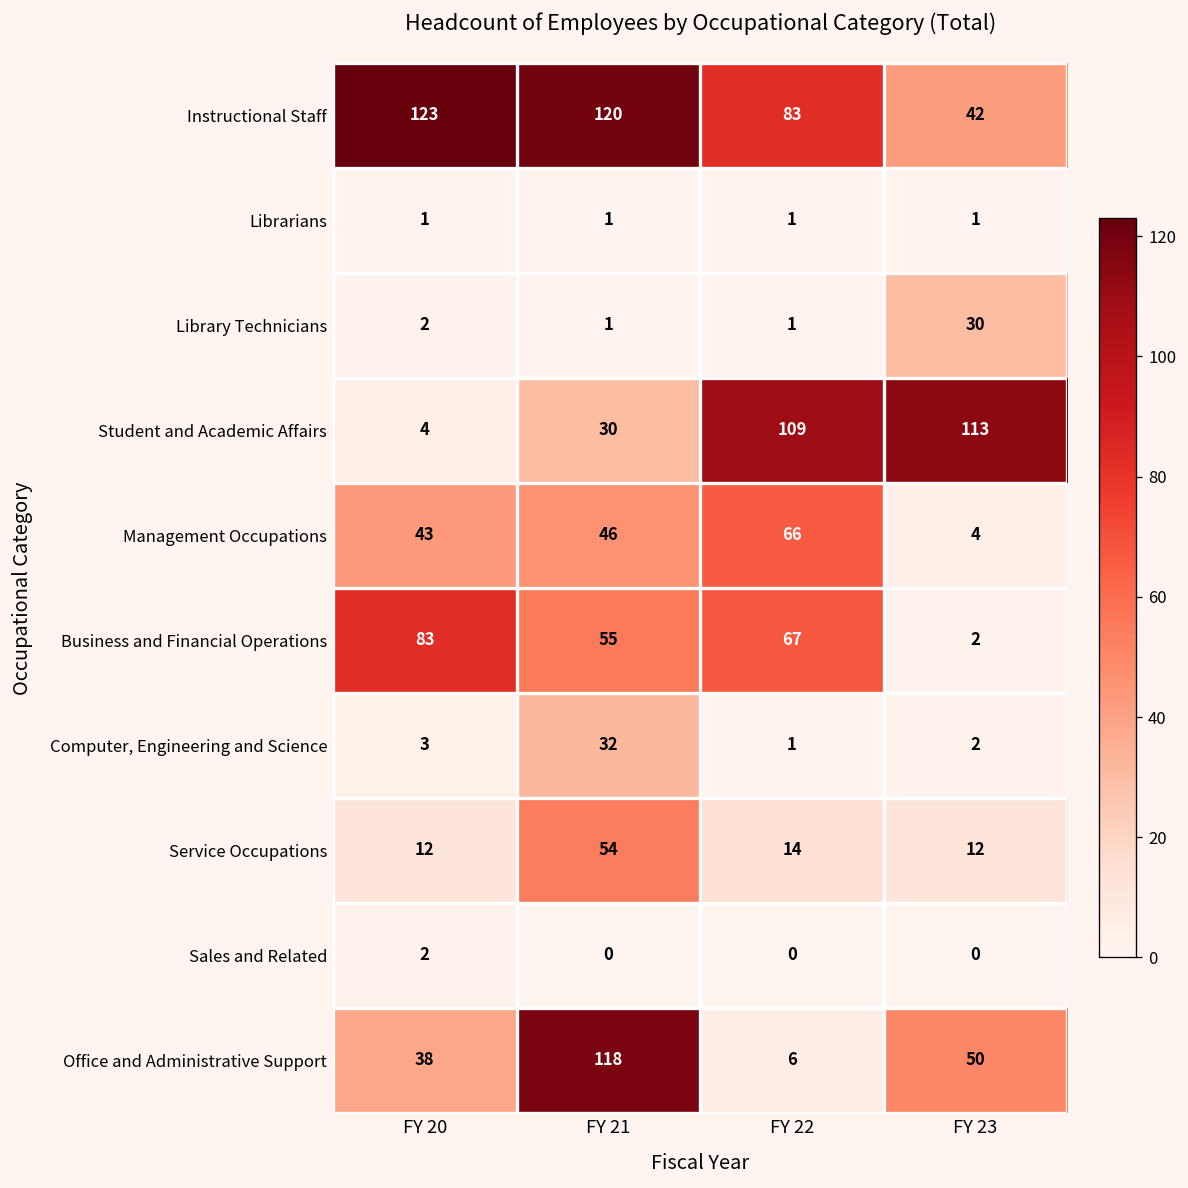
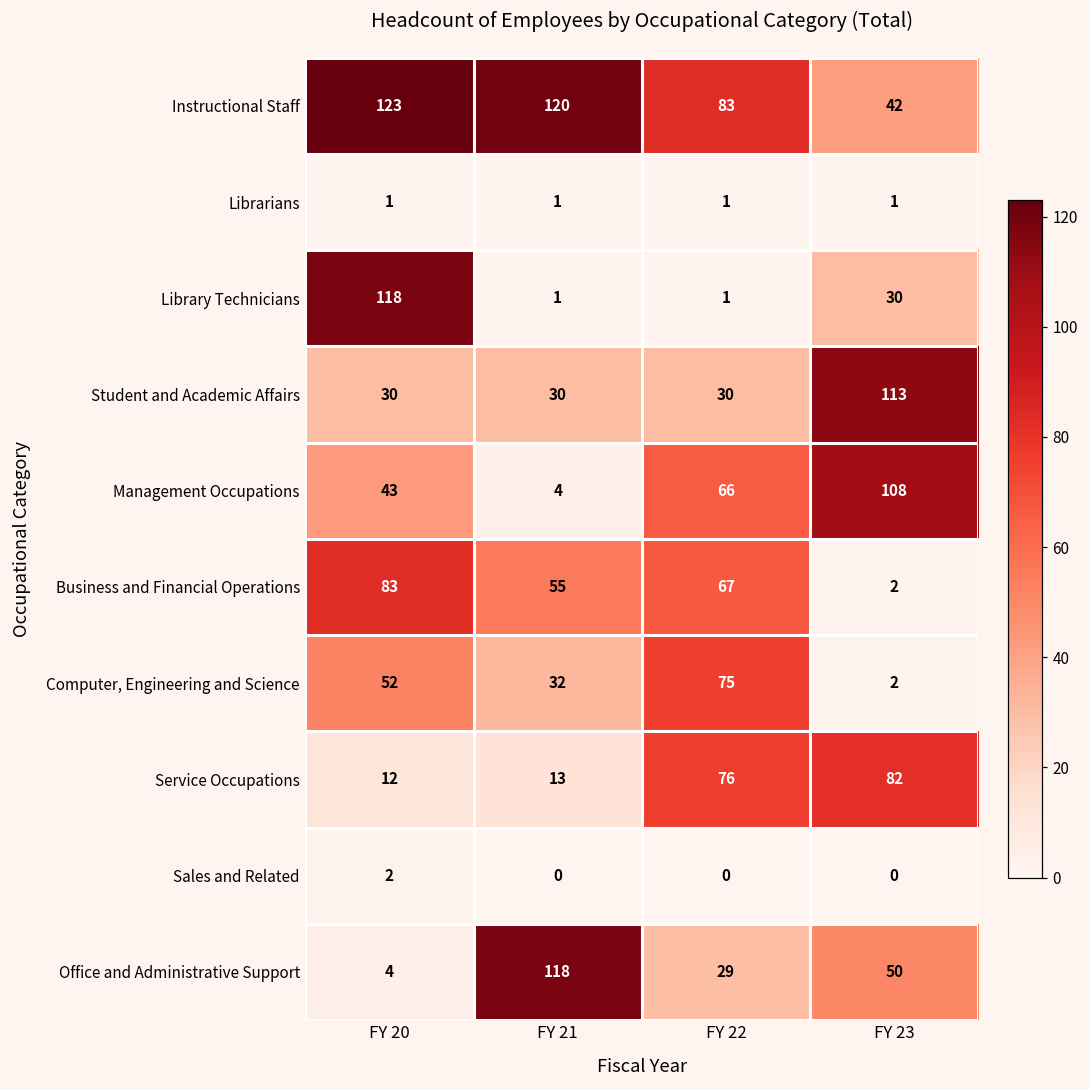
Library Technicians, FY 20: 2 -> 118
Student and Academic Affairs, FY 20: 4 -> 30
Student and Academic Affairs, FY 22: 109 -> 30
Management Occupations, FY 21: 46 -> 4
Management Occupations, FY 23: 4 -> 108
Computer, Engineering and Science, FY 20: 3 -> 52
Computer, Engineering and Science, FY 22: 1 -> 75
Service Occupations, FY 21: 54 -> 13
Service Occupations, FY 22: 14 -> 76
Service Occupations, FY 23: 12 -> 82
Office and Administrative Support, FY 20: 38 -> 4
Office and Administrative Support, FY 22: 6 -> 29
